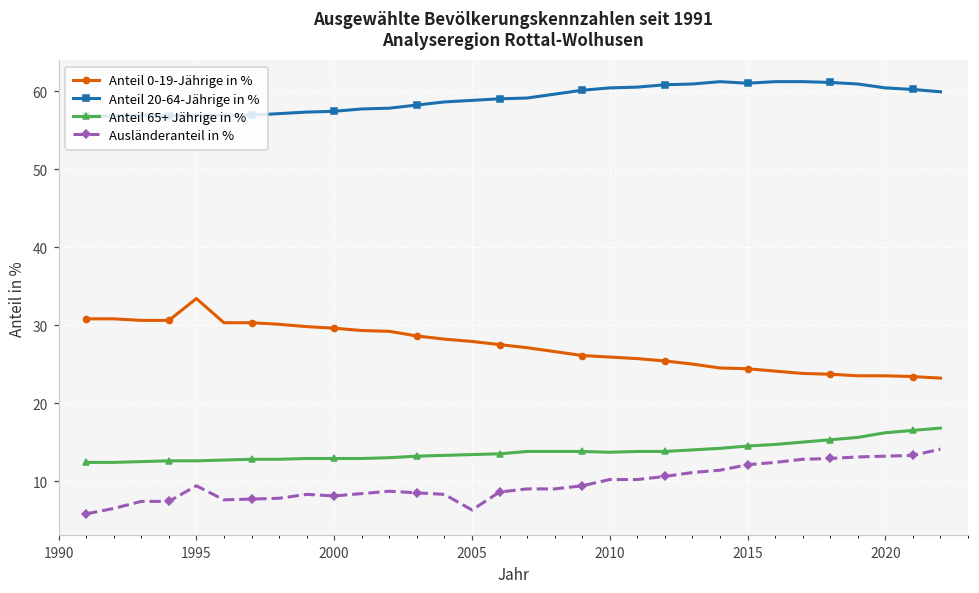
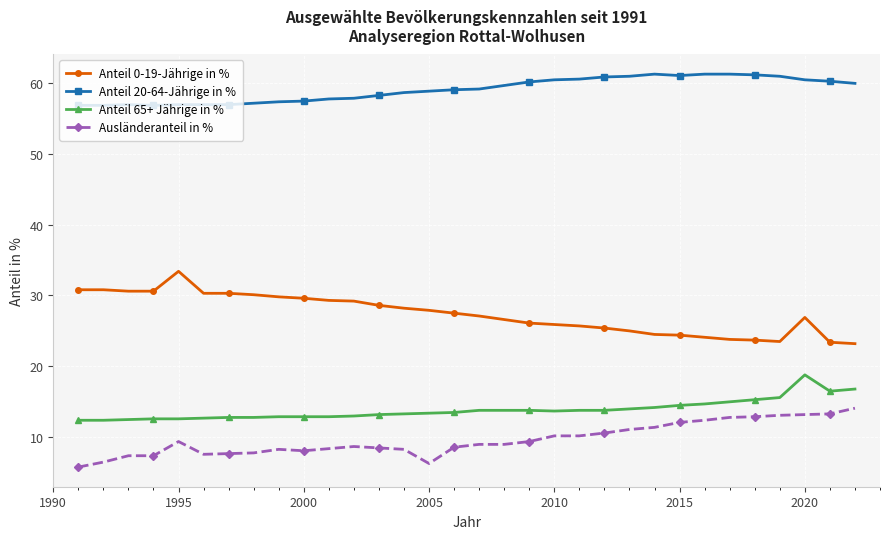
Anteil 0-19-Jährige in %, 2020: 24 -> 27
Anteil 65+ Jährige in %, 2020: 16 -> 19
